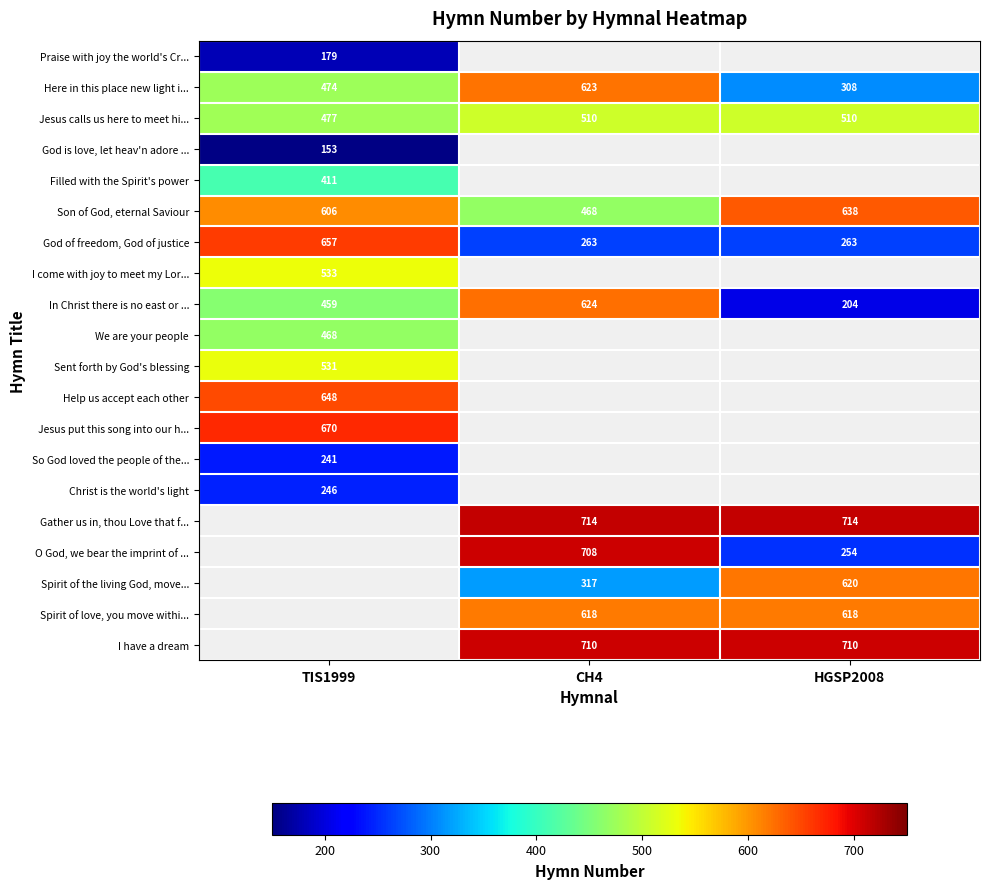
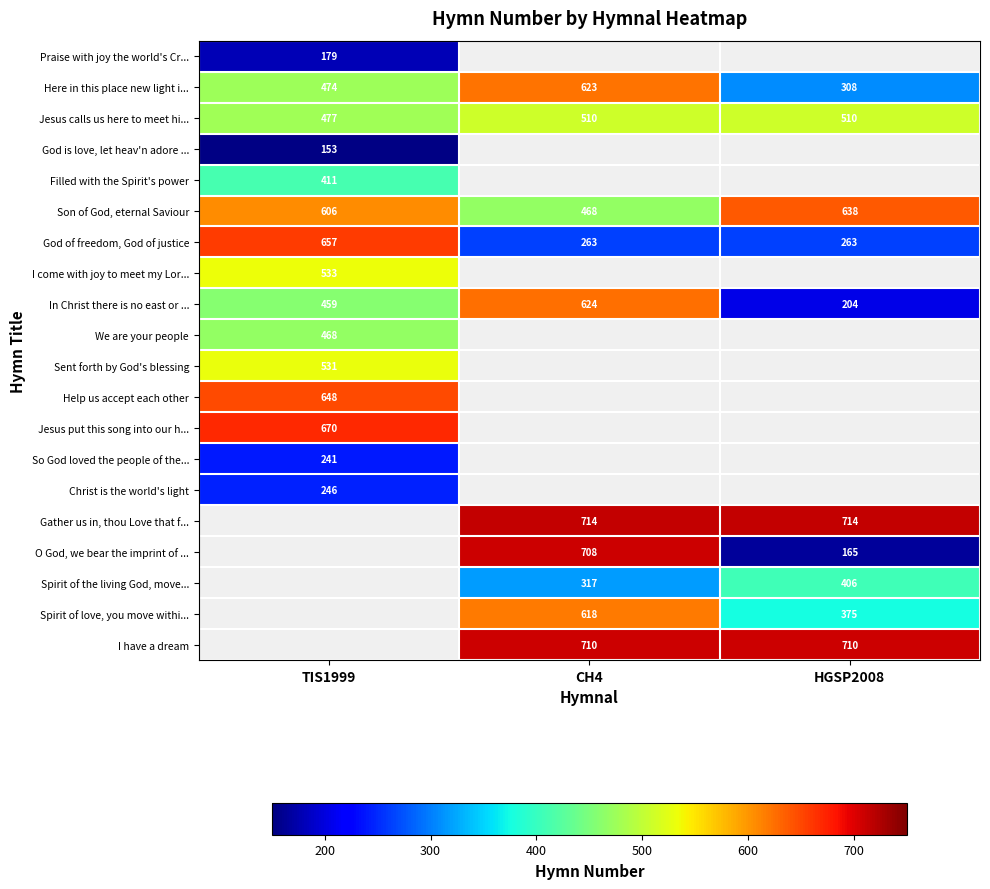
O God, we bear the imprint of ..., HGSP2008: 254 -> 165
Spirit of the living God, move..., HGSP2008: 620 -> 406
Spirit of love, you move withi..., HGSP2008: 618 -> 375
